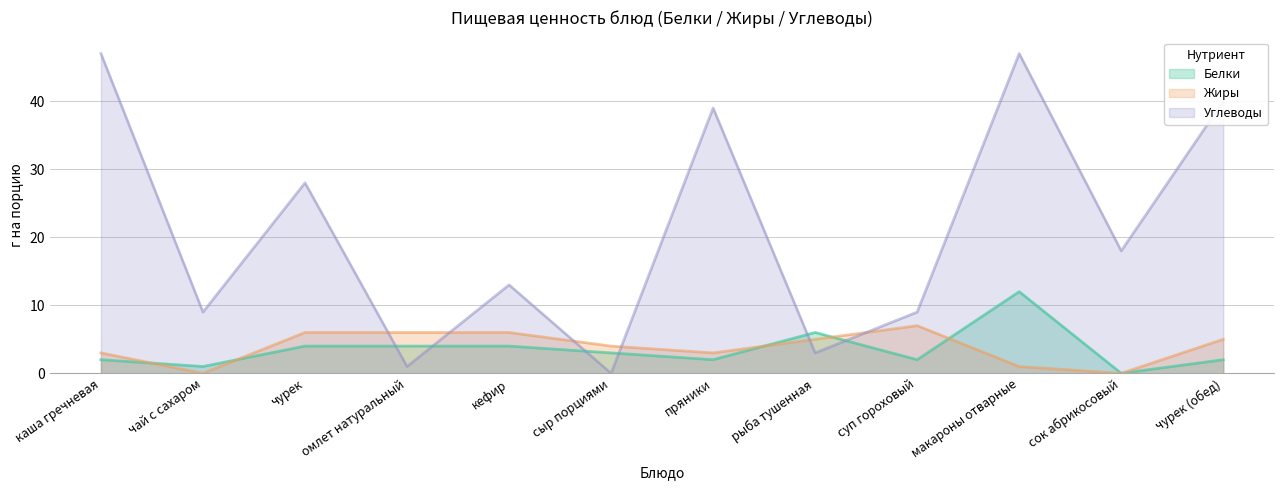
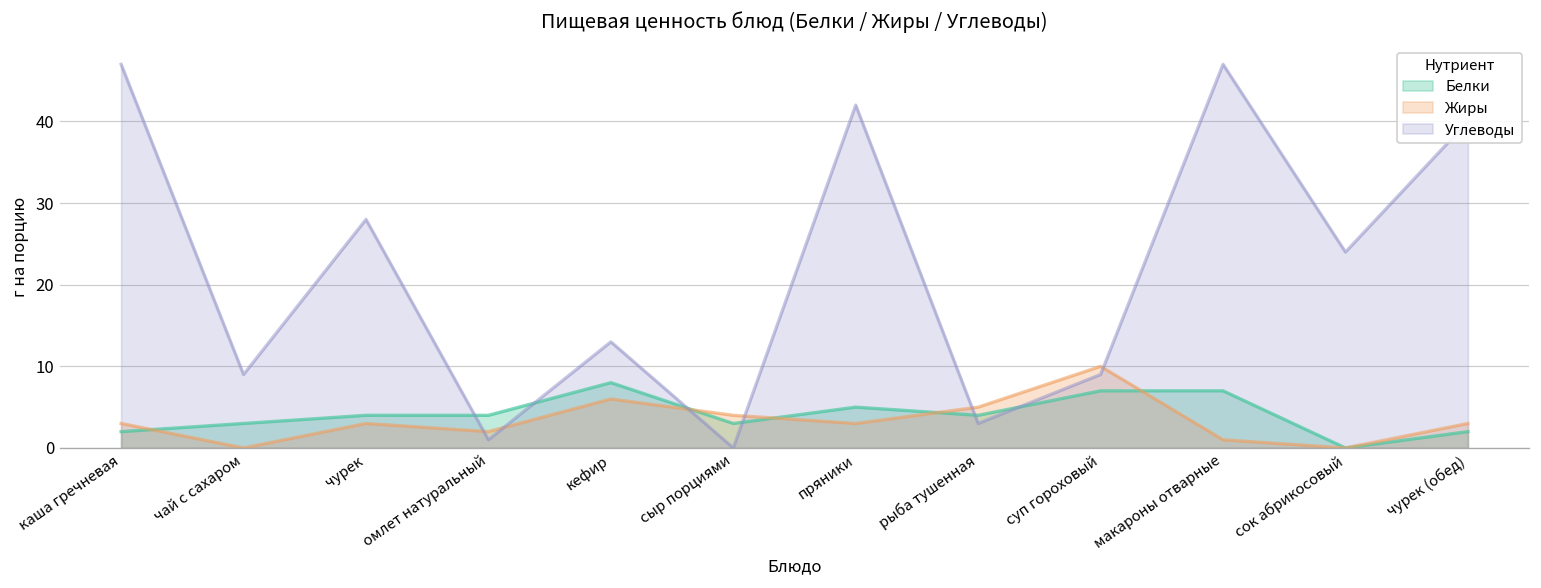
Белки, чай с сахаром: 1 -> 3
Жиры, чурек: 6 -> 3
Жиры, омлет натуральный: 6 -> 2
Белки, кефир: 4 -> 8
Белки, пряники: 2 -> 5
Углеводы, пряники: 39 -> 42
Белки, рыба тушенная: 6 -> 4
Белки, суп гороховый: 2 -> 7
Жиры, суп гороховый: 7 -> 10
Белки, макароны отварные: 12 -> 7
Углеводы, сок абрикосовый: 18 -> 24
Жиры, чурек (обед): 5 -> 3
